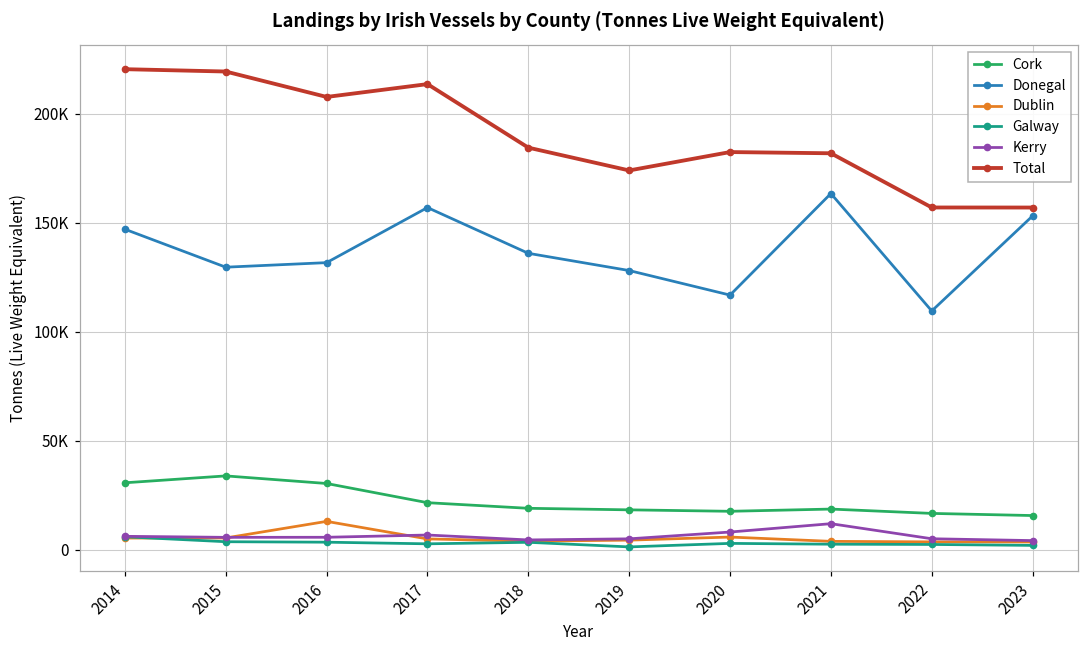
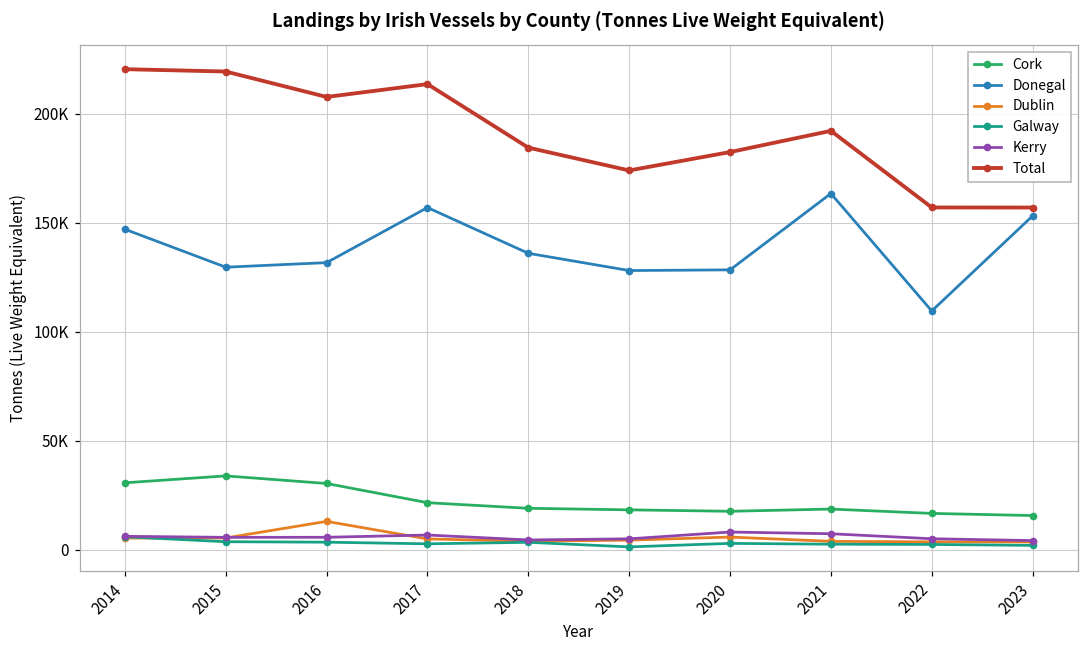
Donegal, 2020: 117000 -> 128000
Kerry, 2021: 12000 -> 7000
Total, 2021: 182000 -> 192000
